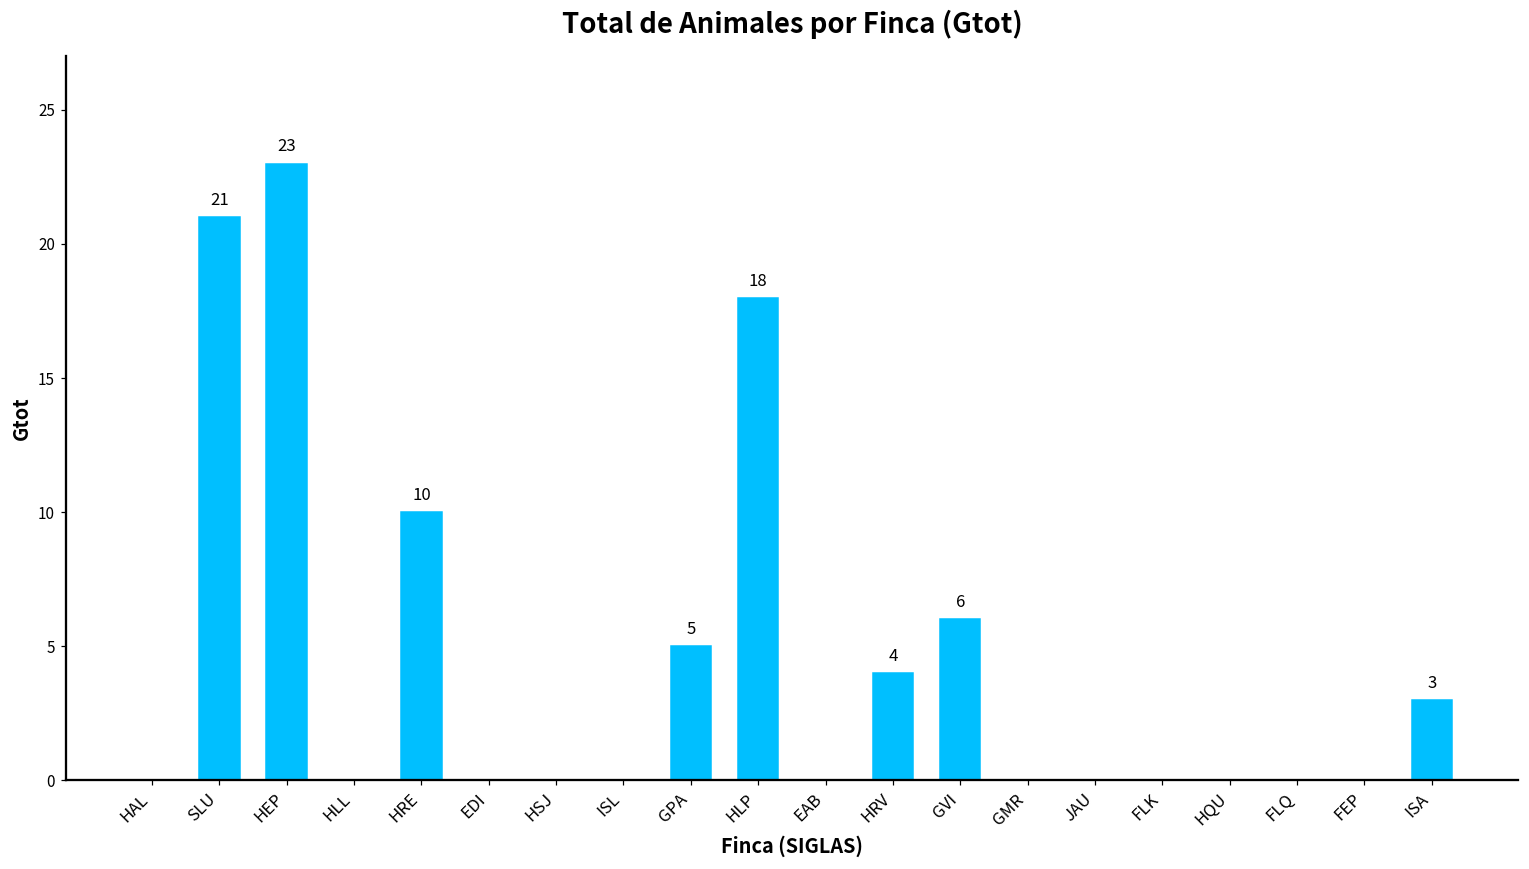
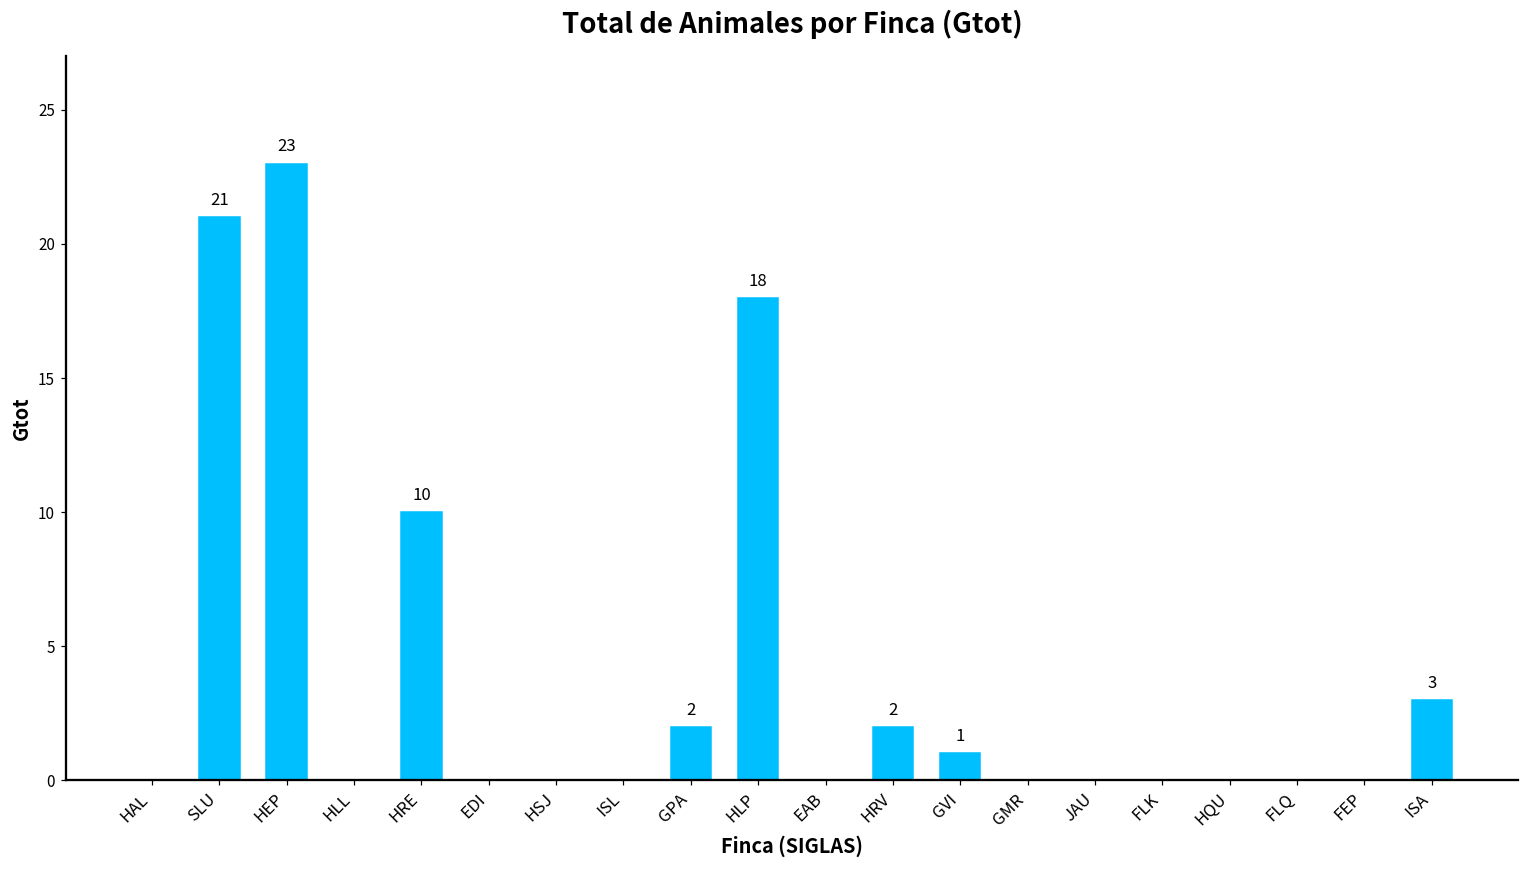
GPA: 5 -> 2
HRV: 4 -> 2
GVI: 6 -> 1
